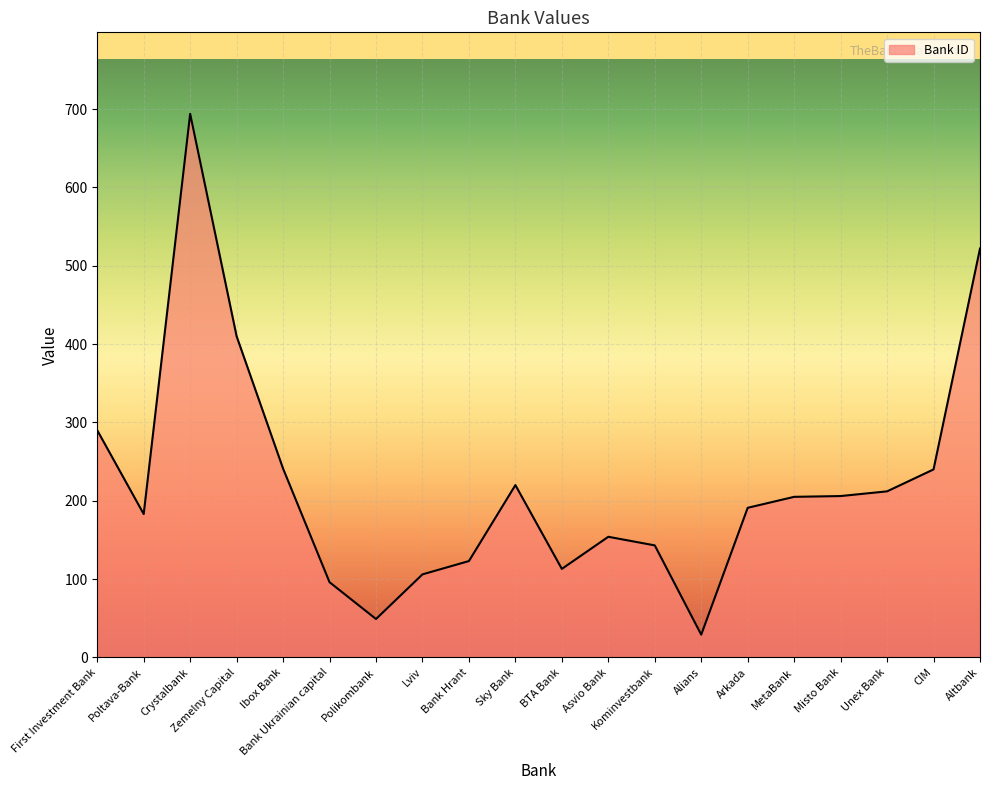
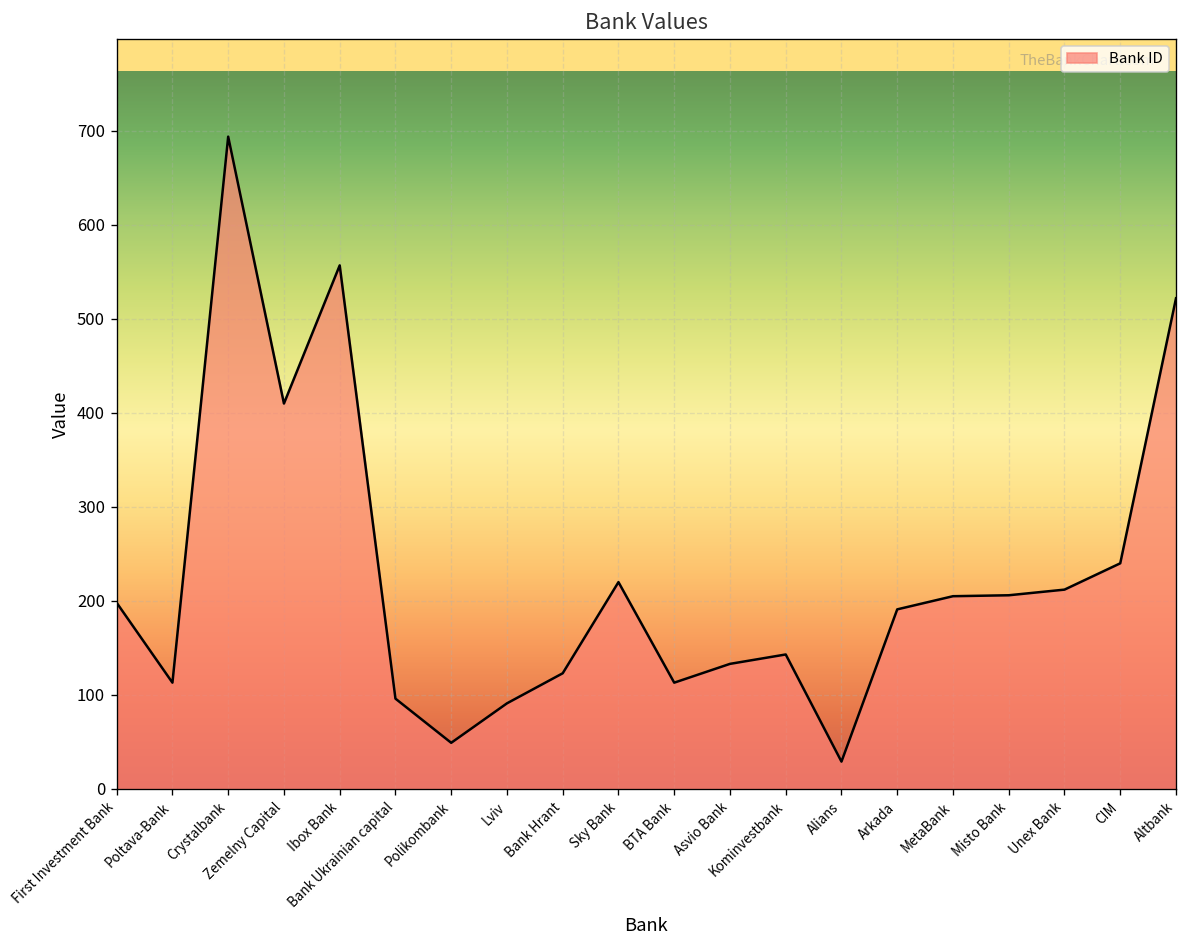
First Investment Bank: 290 -> 200
Poltava-Bank: 180 -> 110
Ibox Bank: 240 -> 560
Lviv: 110 -> 90
Asvio Bank: 150 -> 130
